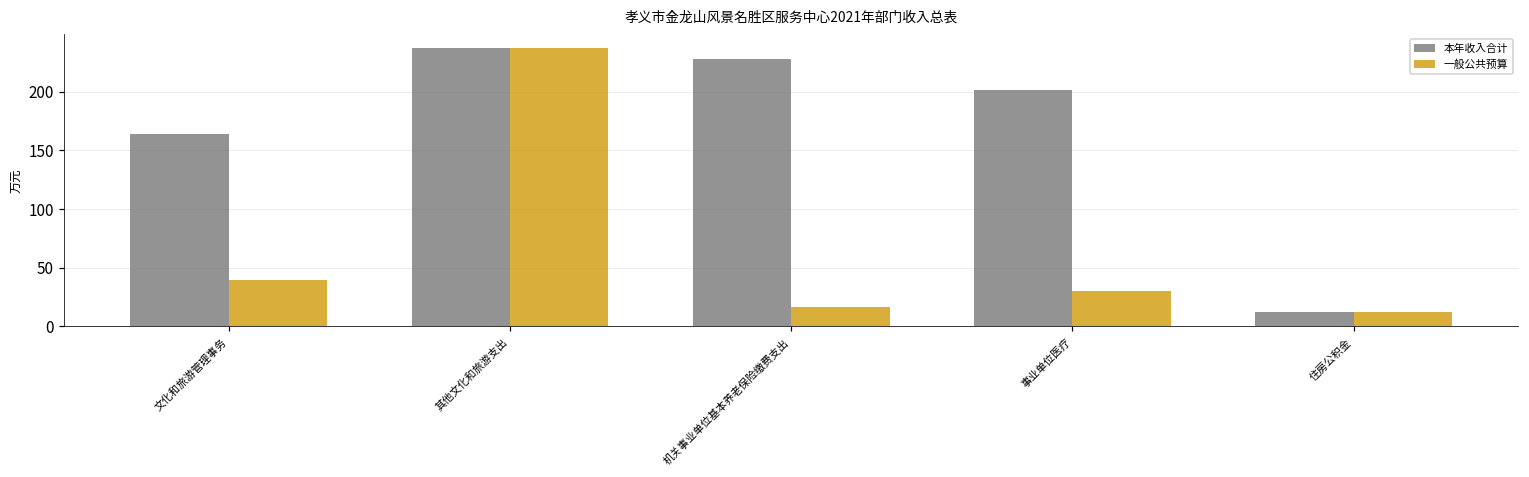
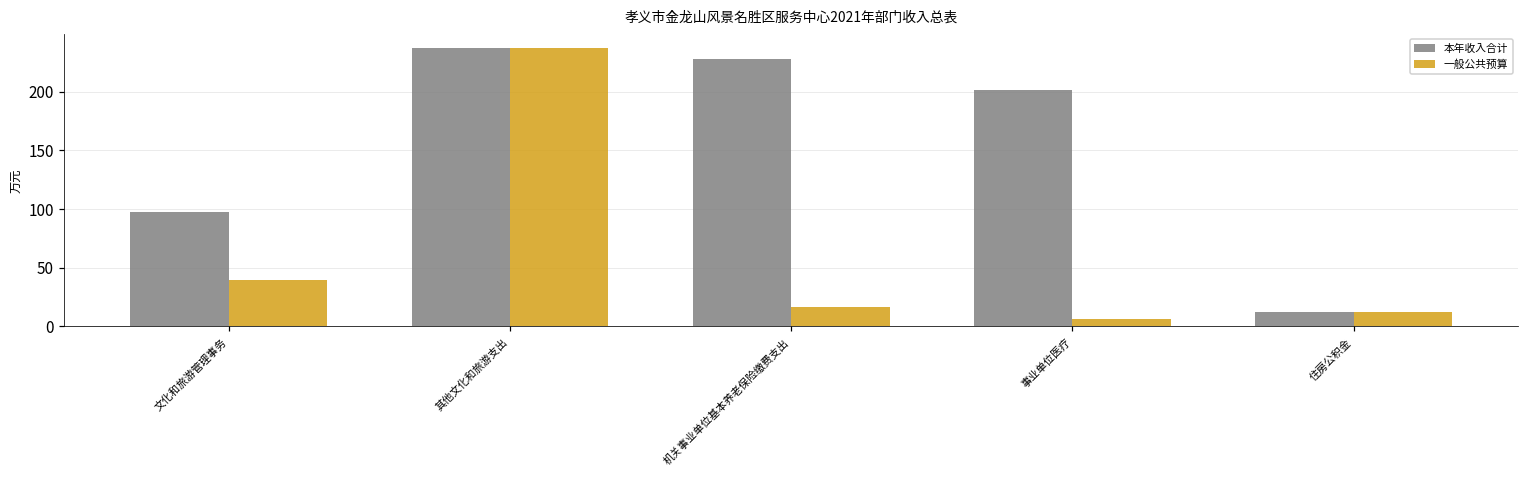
本年收入合计, 文化和旅游管理事务: 164 -> 97
一般公共预算, 事业单位医疗: 30 -> 7
